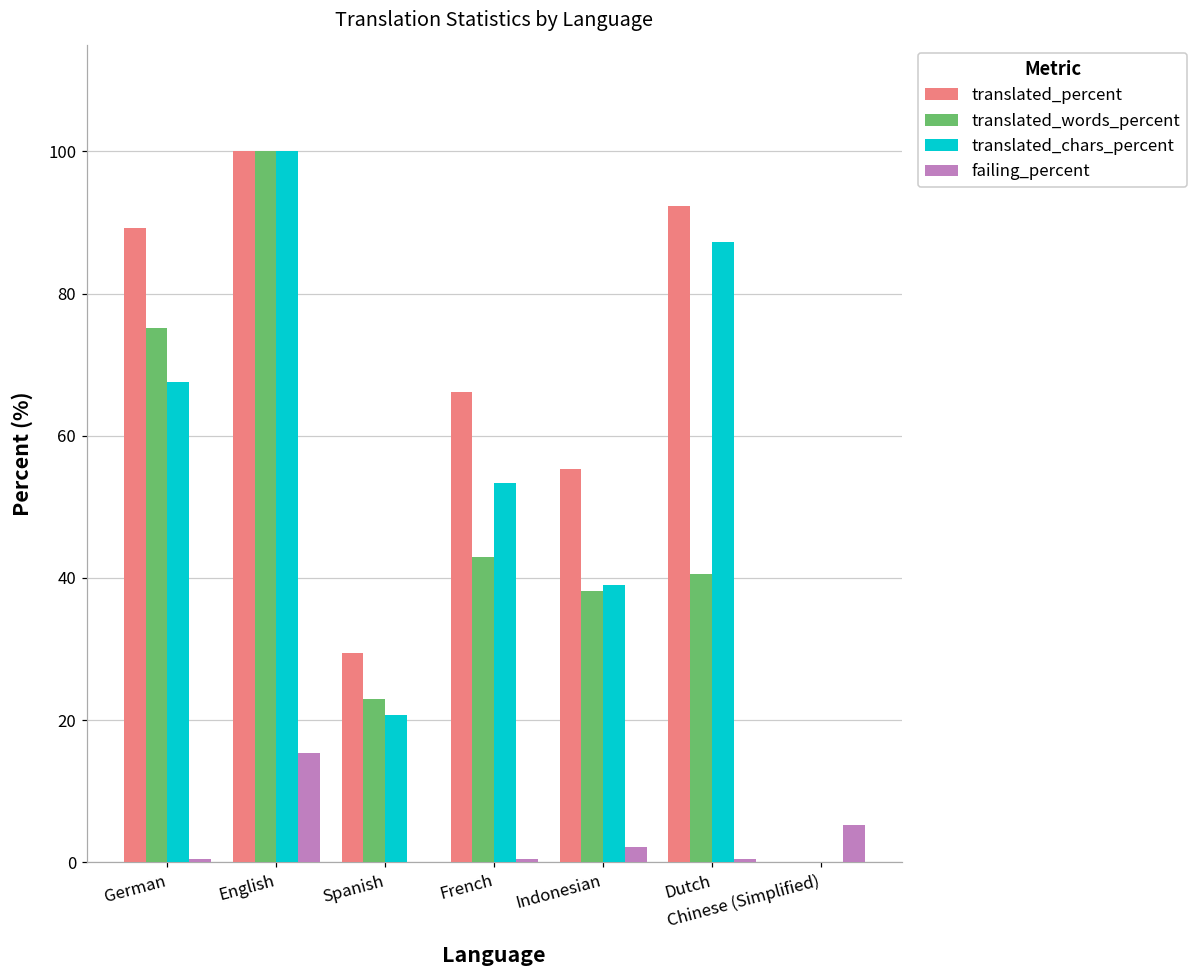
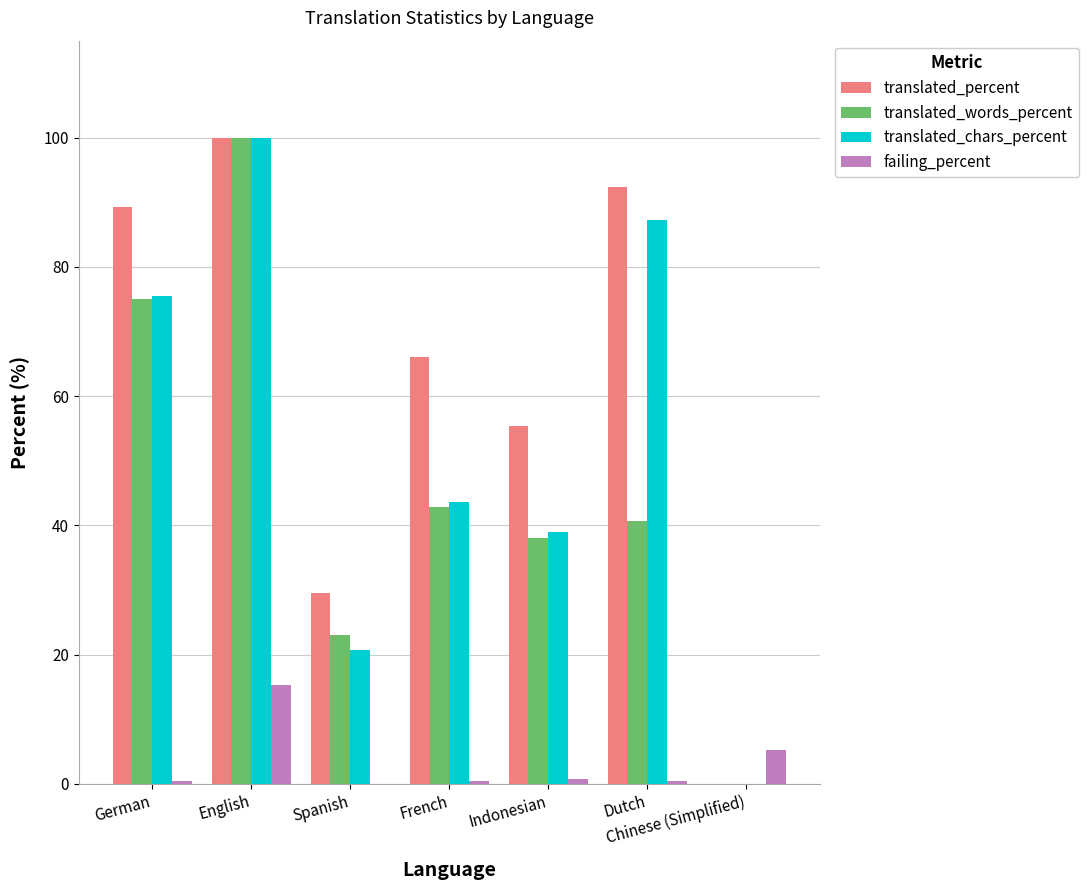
translated_chars_percent, German: 68 -> 76
translated_chars_percent, French: 53 -> 44
failing_percent, Indonesian: 2 -> 1
